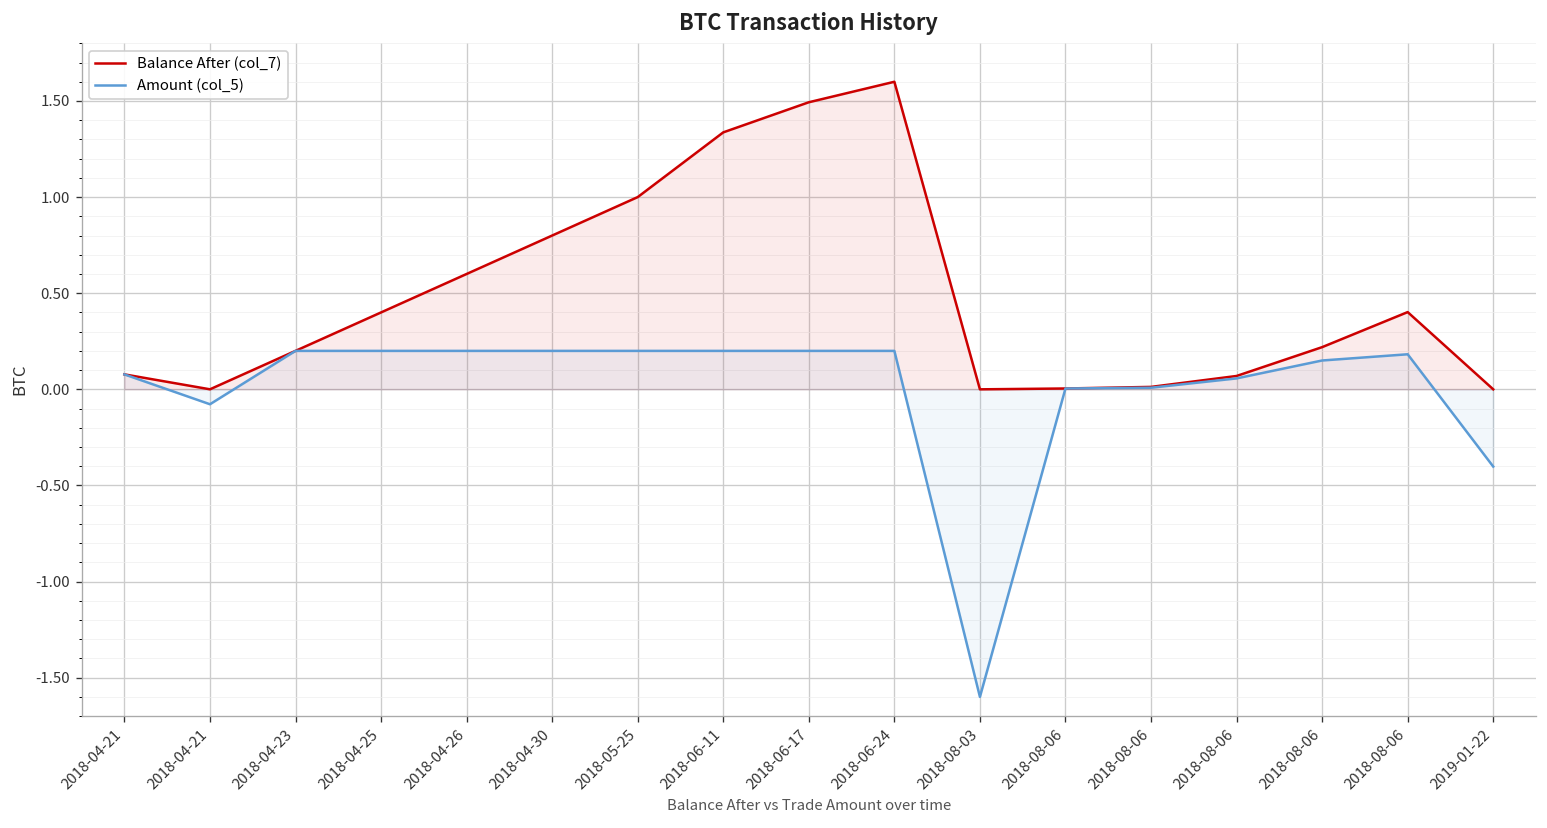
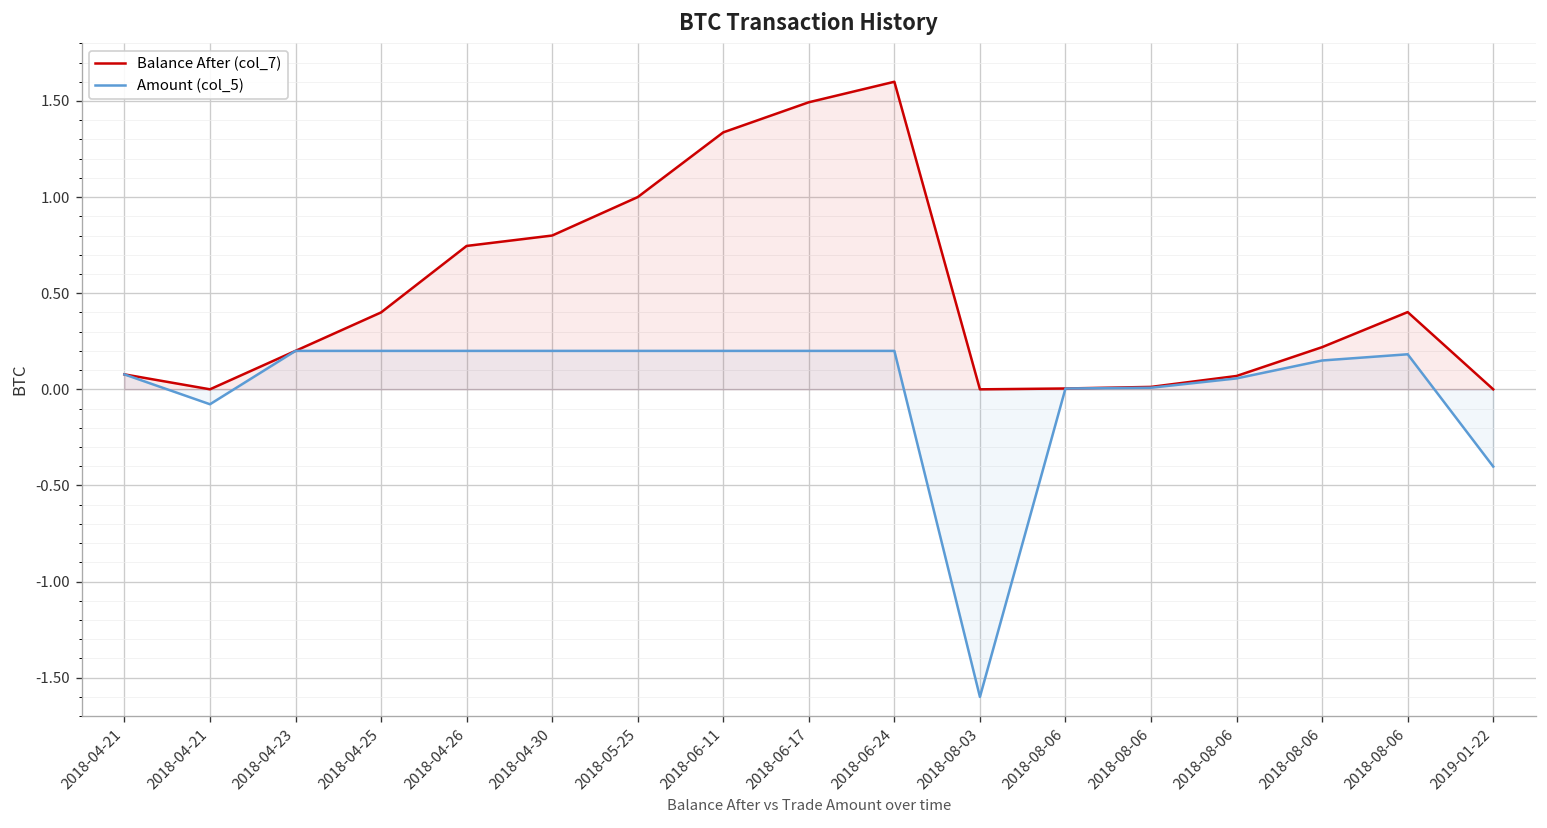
Balance After (col_7), 2018-04-26: 0.60 -> 0.75
